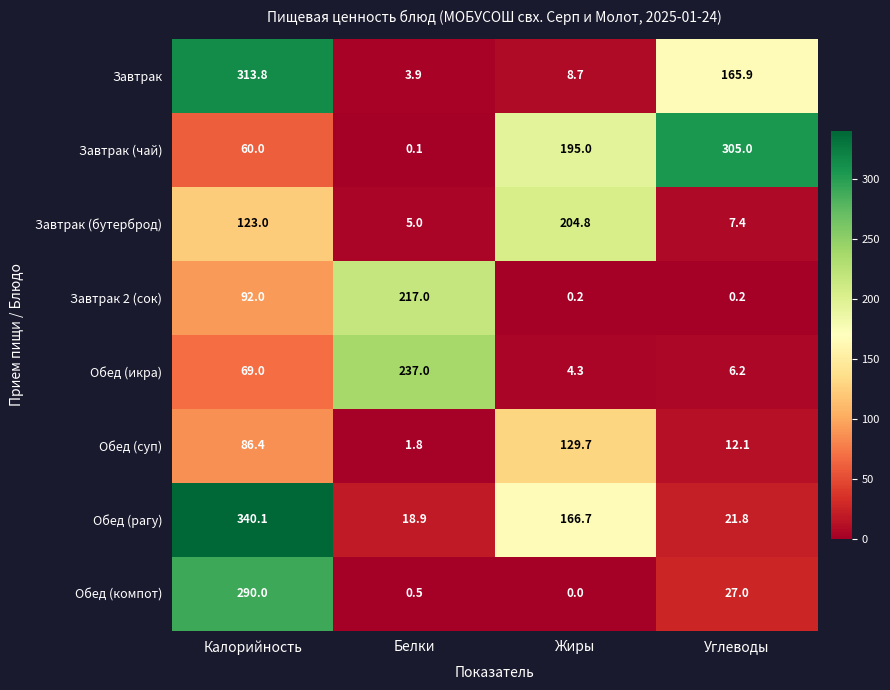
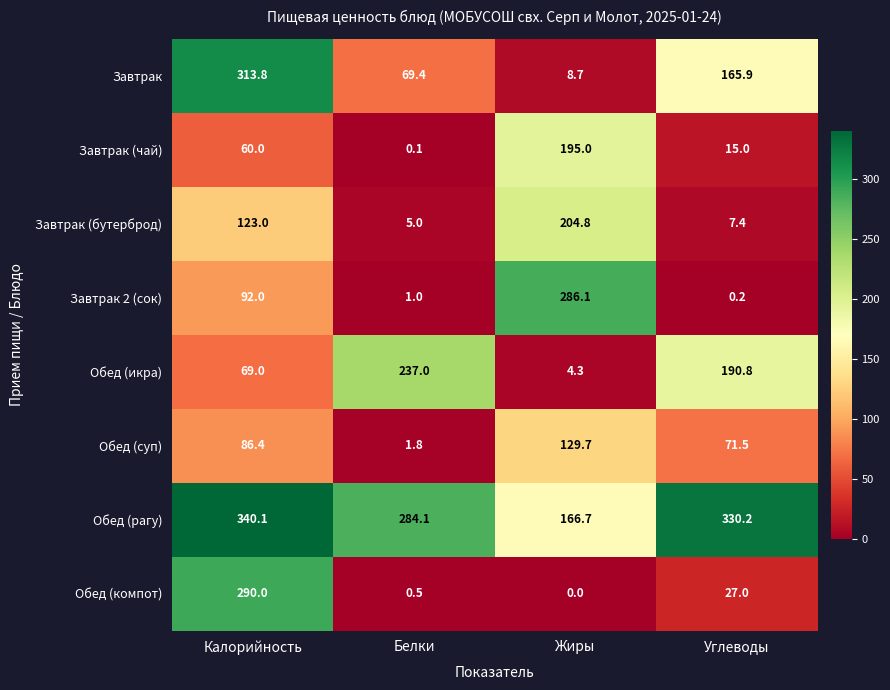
Завтрак, Белки: 3.9 -> 69.4
Завтрак (чай), Углеводы: 305.0 -> 15.0
Завтрак 2 (сок), Белки: 217.0 -> 1.0
Завтрак 2 (сок), Жиры: 0.2 -> 286.1
Обед (икра), Углеводы: 6.2 -> 190.8
Обед (суп), Углеводы: 12.1 -> 71.5
Обед (рагу), Белки: 18.9 -> 284.1
Обед (рагу), Углеводы: 21.8 -> 330.2
